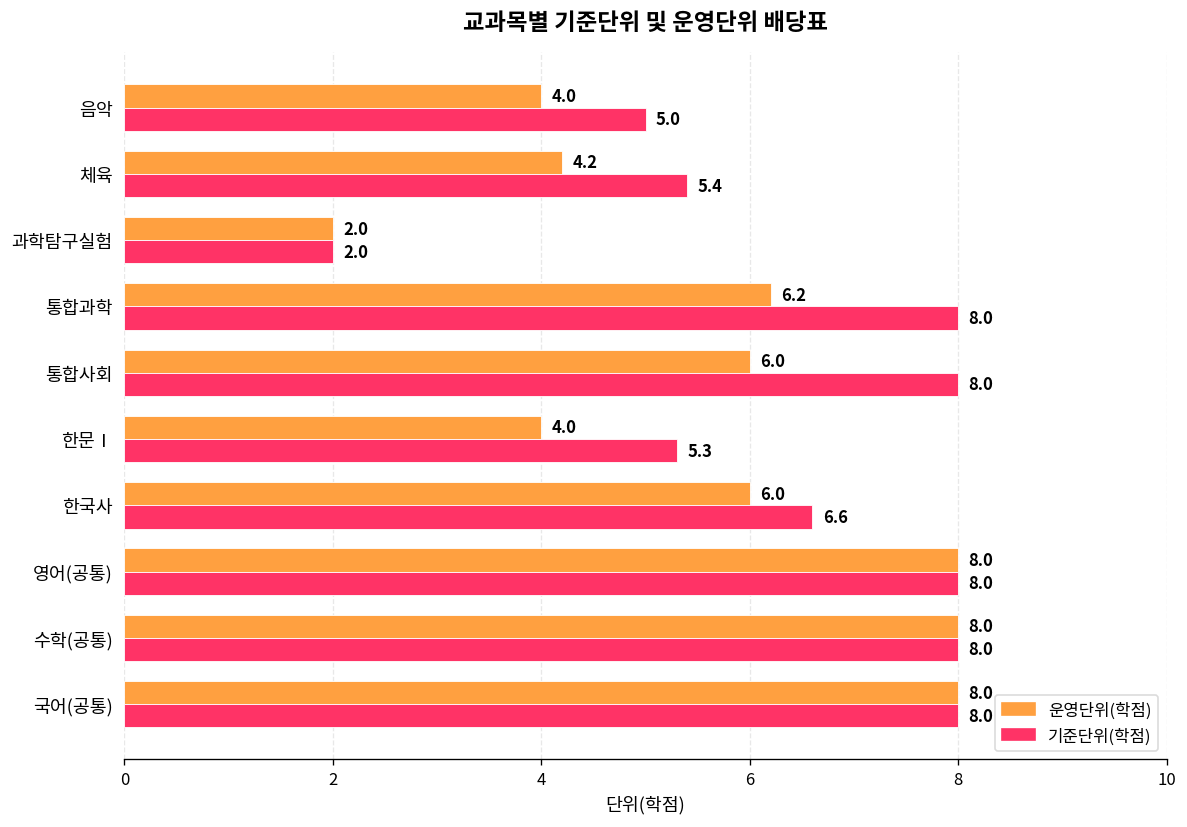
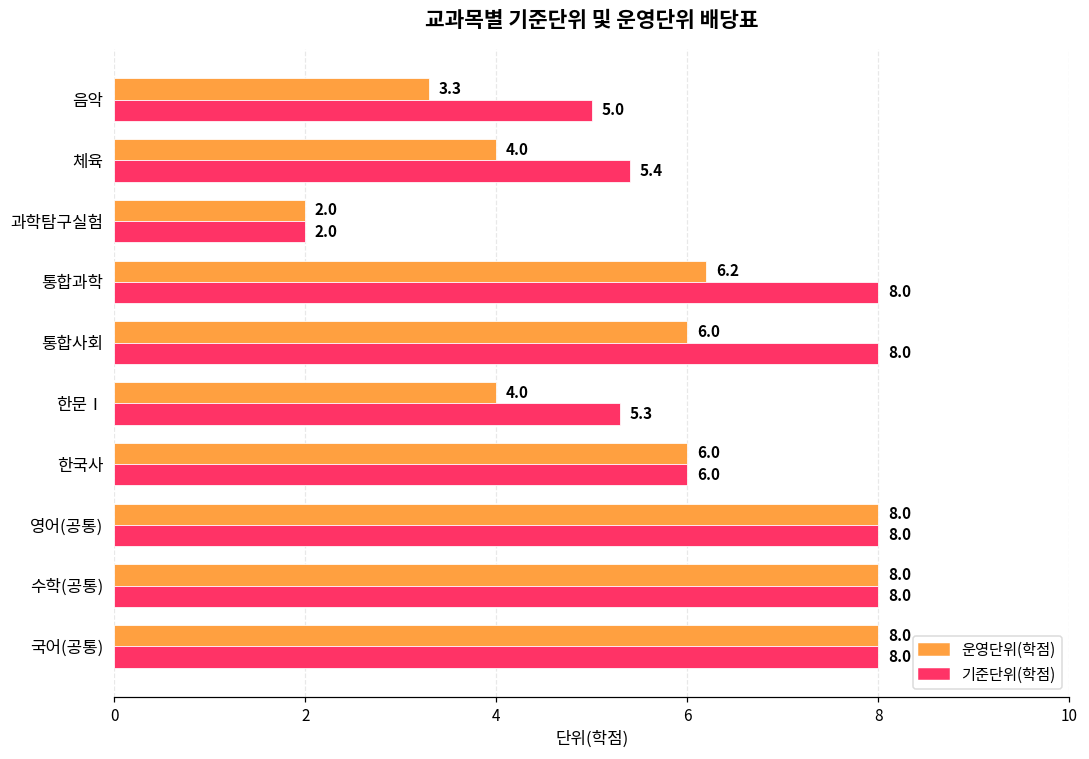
운영단위(학점), 음악: 4.0 -> 3.3
운영단위(학점), 체육: 4.2 -> 4.0
기준단위(학점), 한국사: 6.6 -> 6.0
